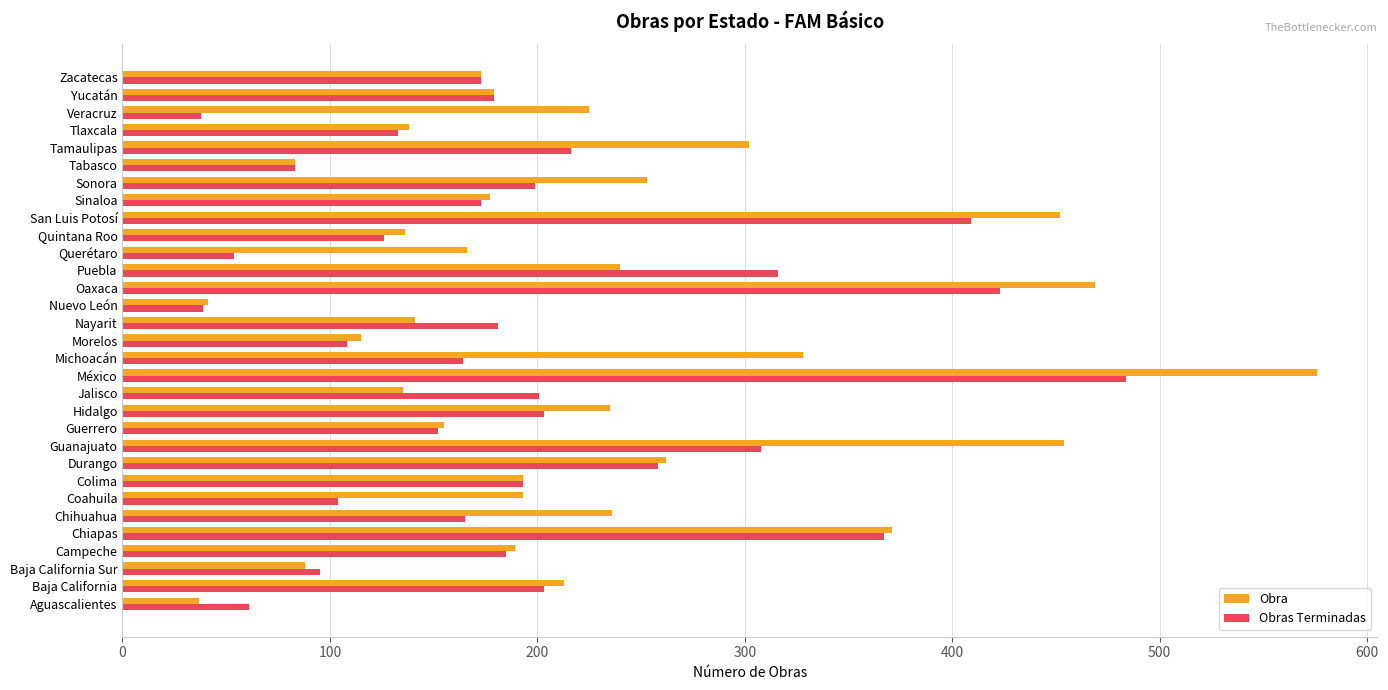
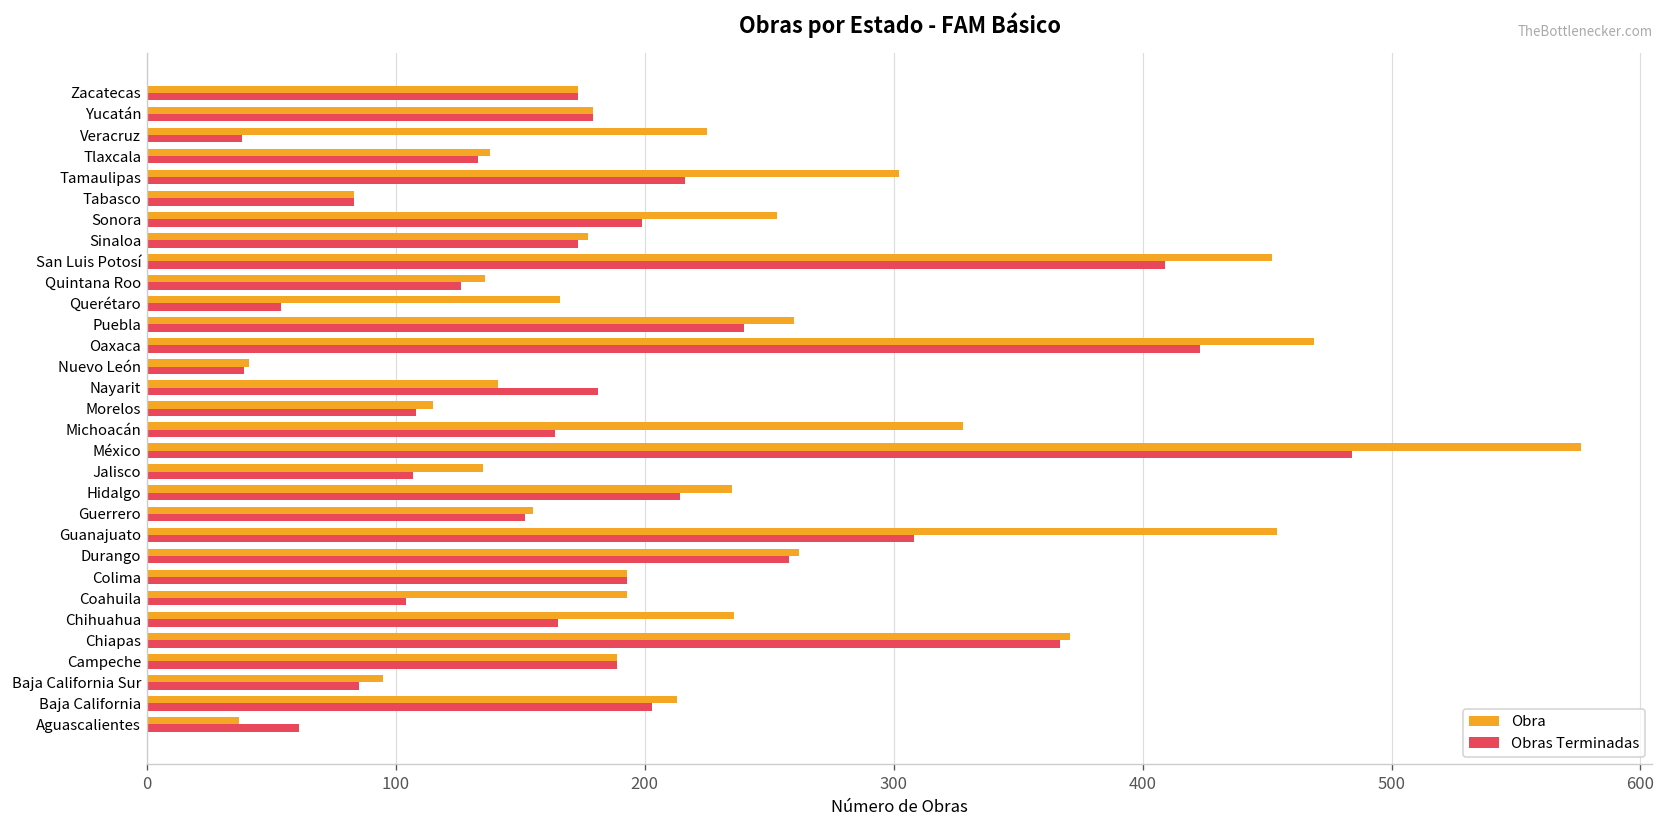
Obra, Puebla: 240 -> 260
Obras Terminadas, Puebla: 316 -> 240
Obras Terminadas, Jalisco: 201 -> 107
Obras Terminadas, Hidalgo: 203 -> 214
Obras Terminadas, Campeche: 185 -> 189
Obra, Baja California Sur: 88 -> 95
Obras Terminadas, Baja California Sur: 95 -> 85
